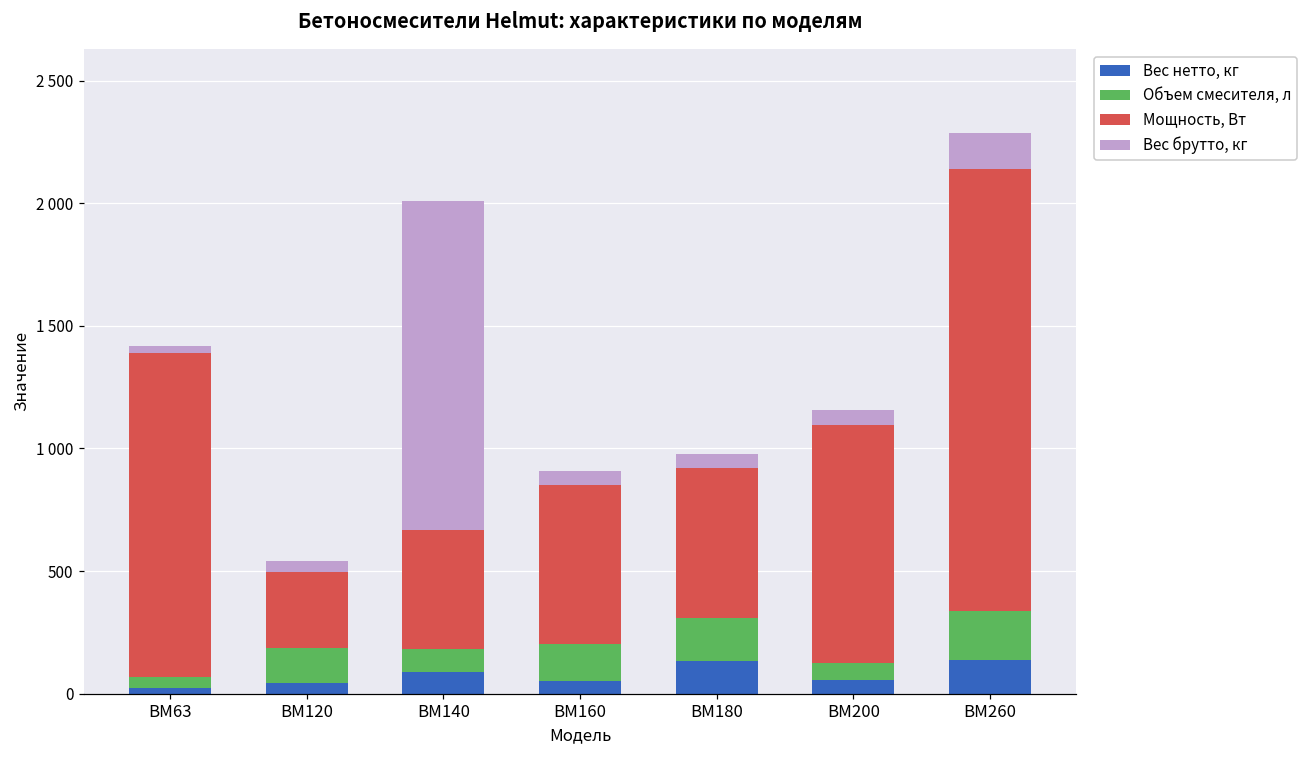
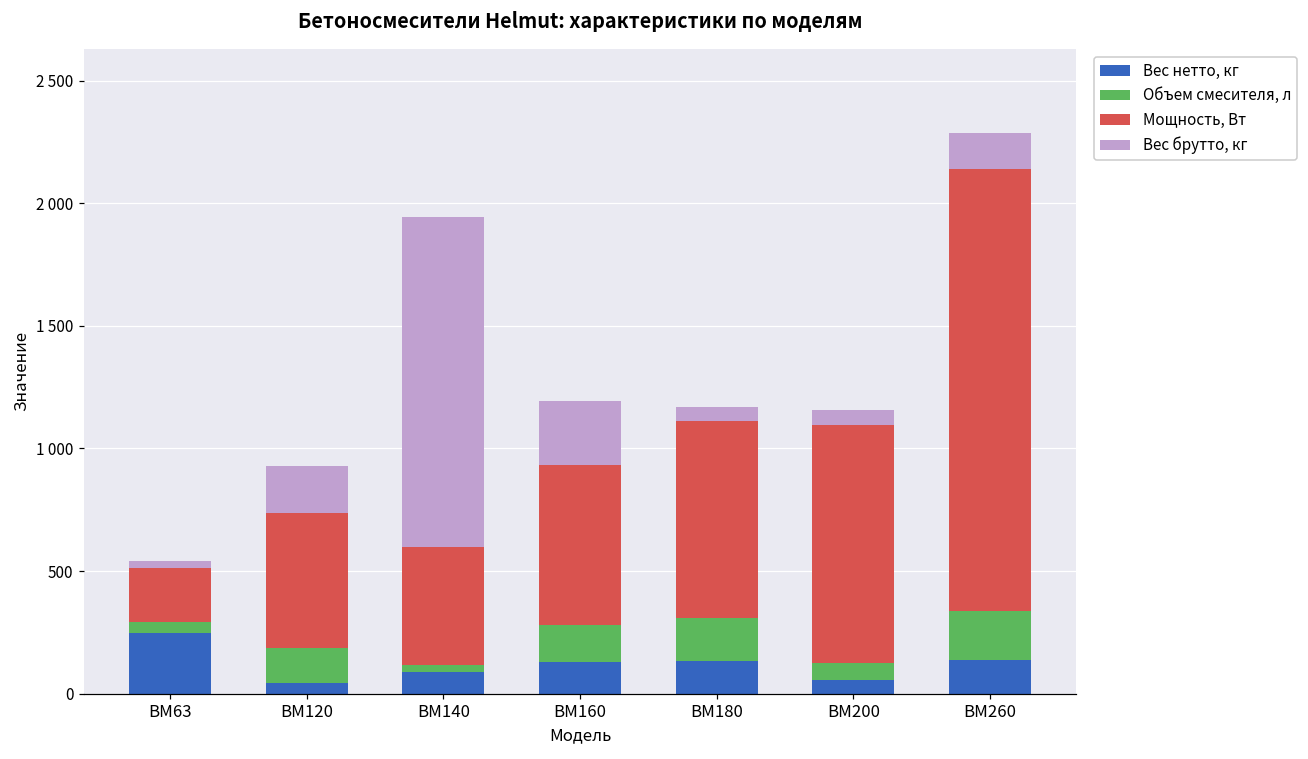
Вес нетто, кг, BM63: 20 -> 250
Мощность, Вт, BM63: 1320 -> 220
Мощность, Вт, BM120: 310 -> 550
Вес брутто, кг, BM120: 50 -> 190
Объем смесителя, л, BM140: 100 -> 30
Вес нетто, кг, BM160: 50 -> 130
Вес брутто, кг, BM160: 60 -> 260
Мощность, Вт, BM180: 610 -> 800
